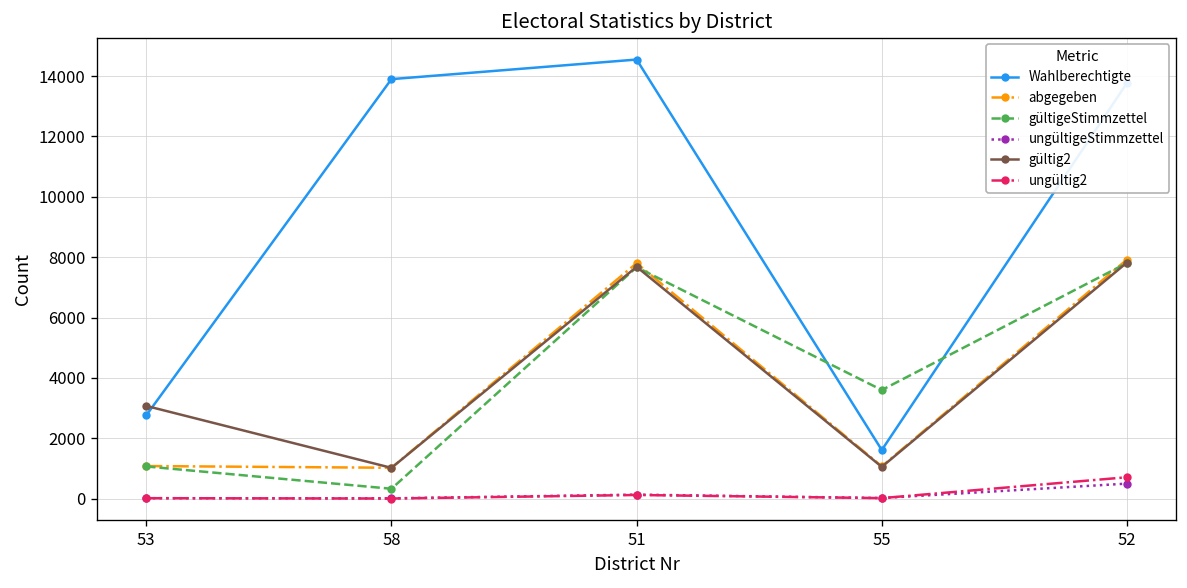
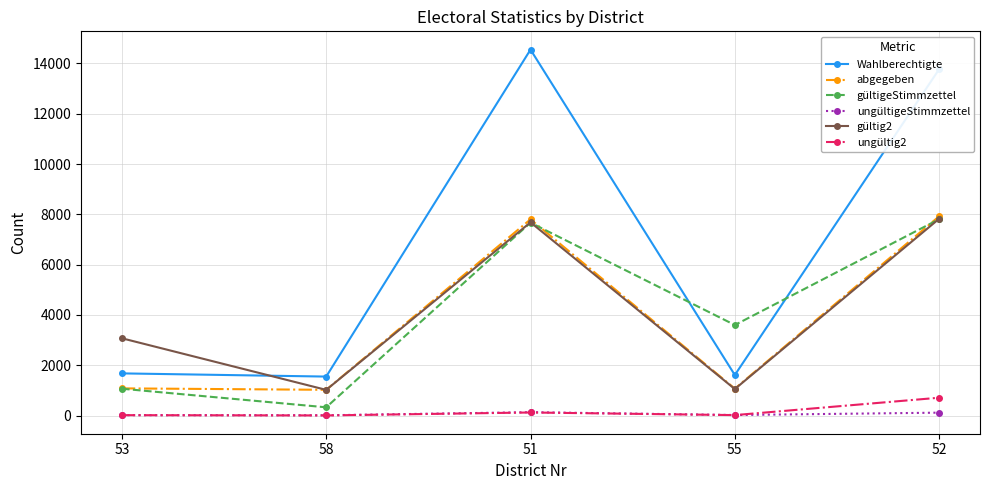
Wahlberechtigte, 53: 2800 -> 1700
Wahlberechtigte, 58: 13900 -> 1500
ungültigeStimmzettel, 52: 500 -> 100
